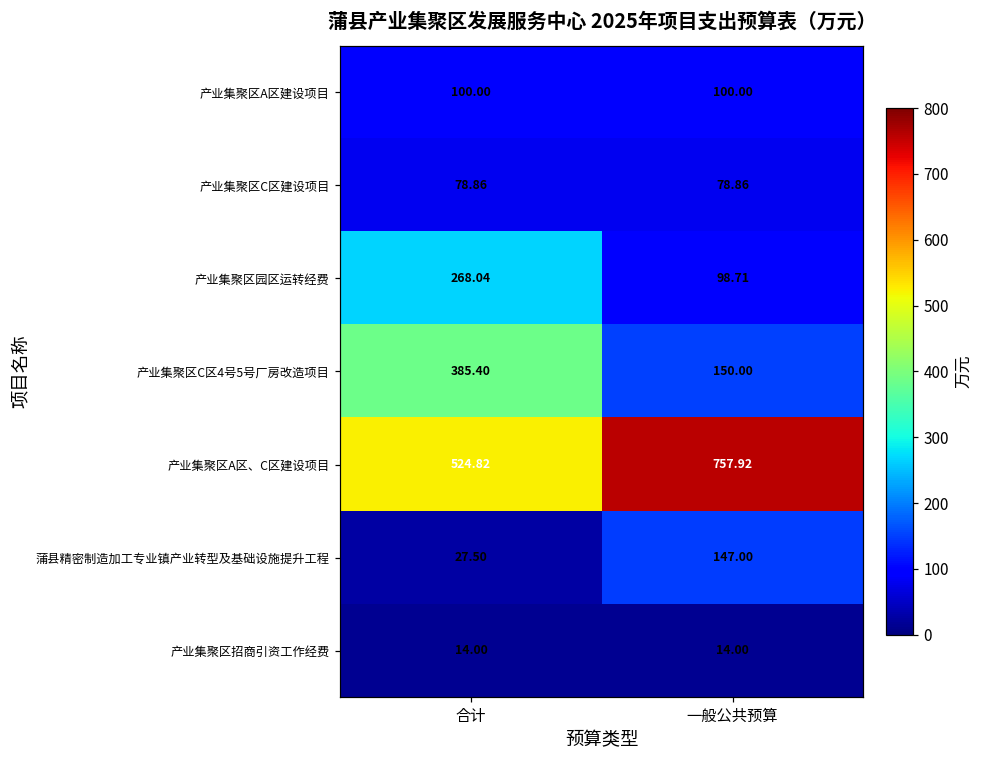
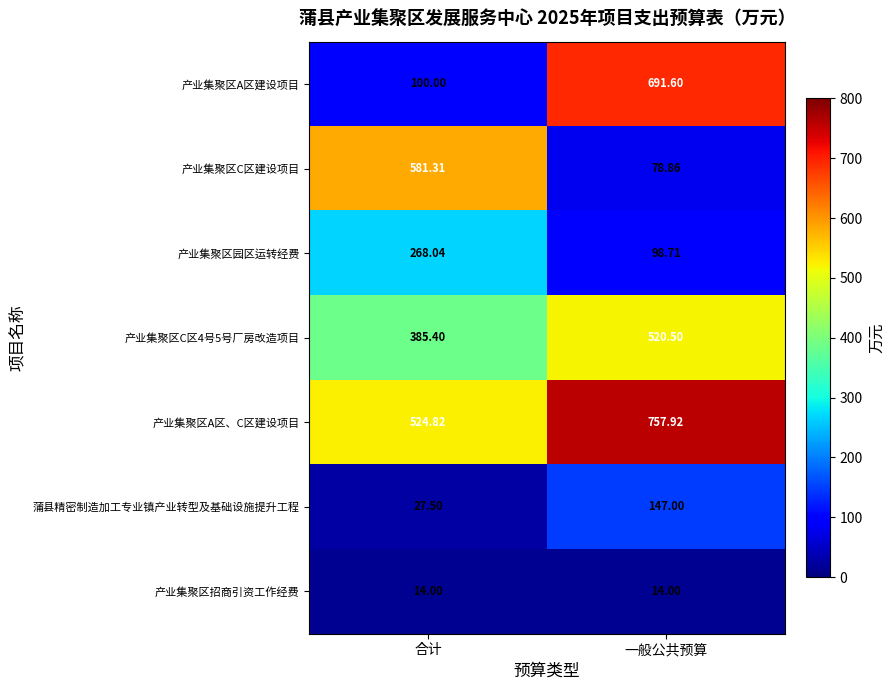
产业集聚区A区建设项目, 一般公共预算: 100.00 -> 691.60
产业集聚区C区建设项目, 合计: 78.86 -> 581.31
产业集聚区C区4号5号厂房改造项目, 一般公共预算: 150.00 -> 520.50
